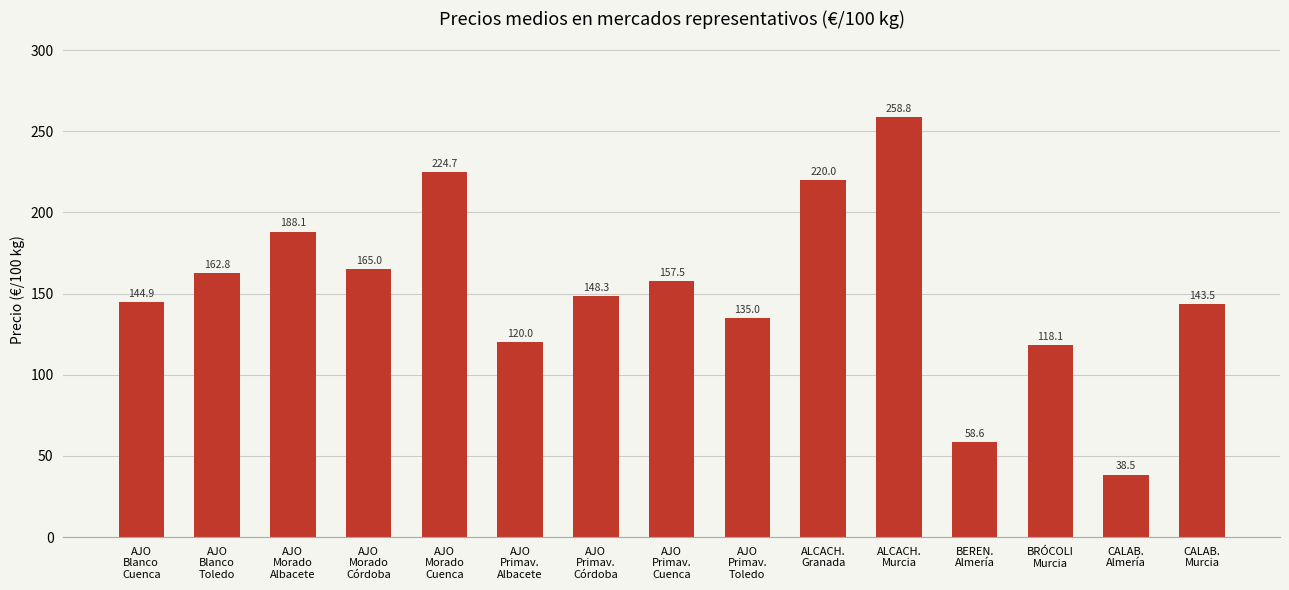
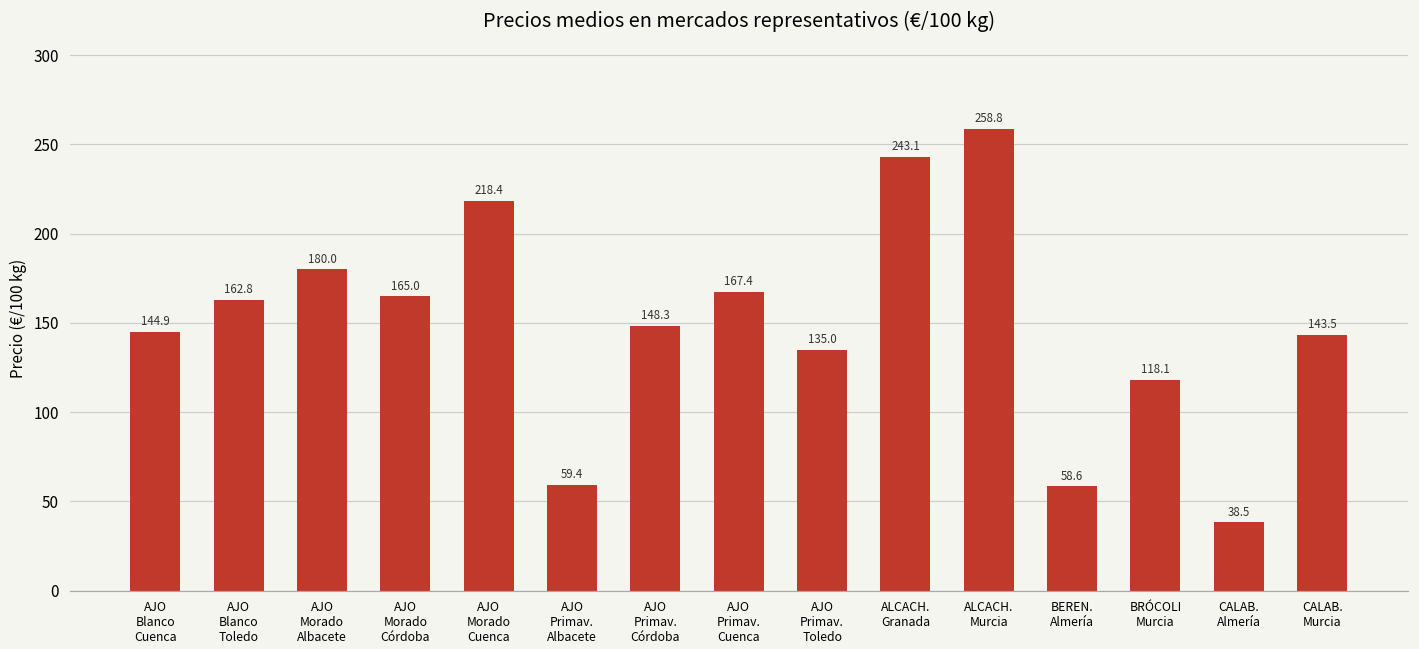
AJO Morado Albacete: 188.1 -> 180.0
AJO Morado Cuenca: 224.7 -> 218.4
AJO Primav. Albacete: 120.0 -> 59.4
AJO Primav. Cuenca: 157.5 -> 167.4
ALCACH. Granada: 220.0 -> 243.1
